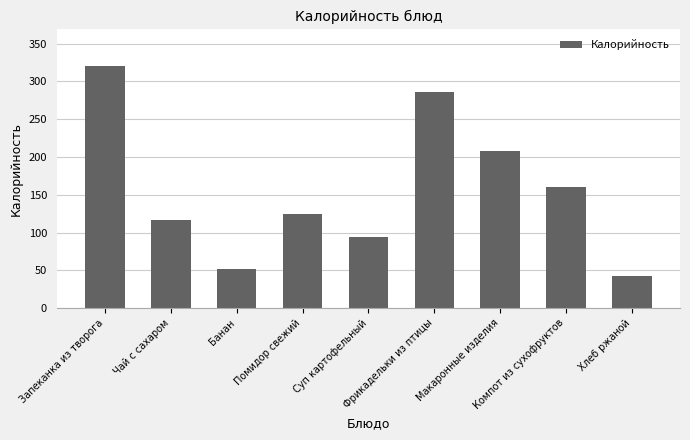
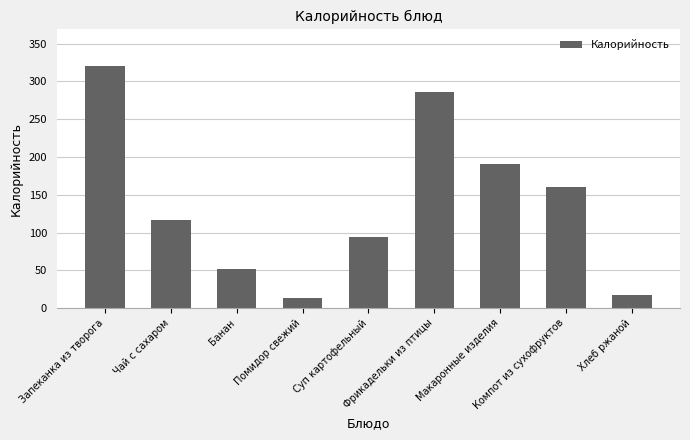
Помидор свежий: 130 -> 10
Макаронные изделия: 210 -> 190
Хлеб ржаной: 40 -> 20
